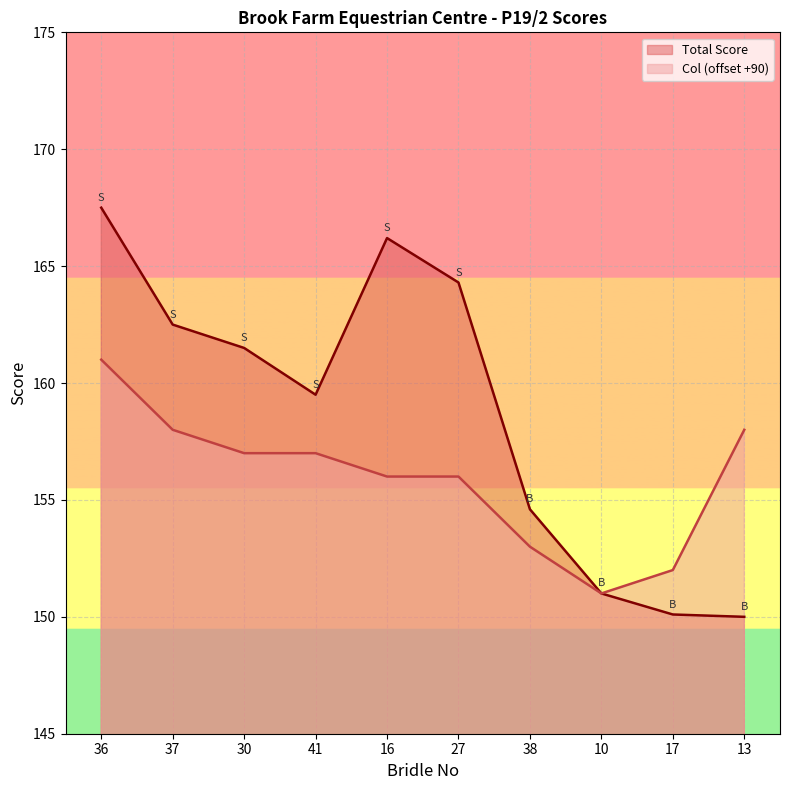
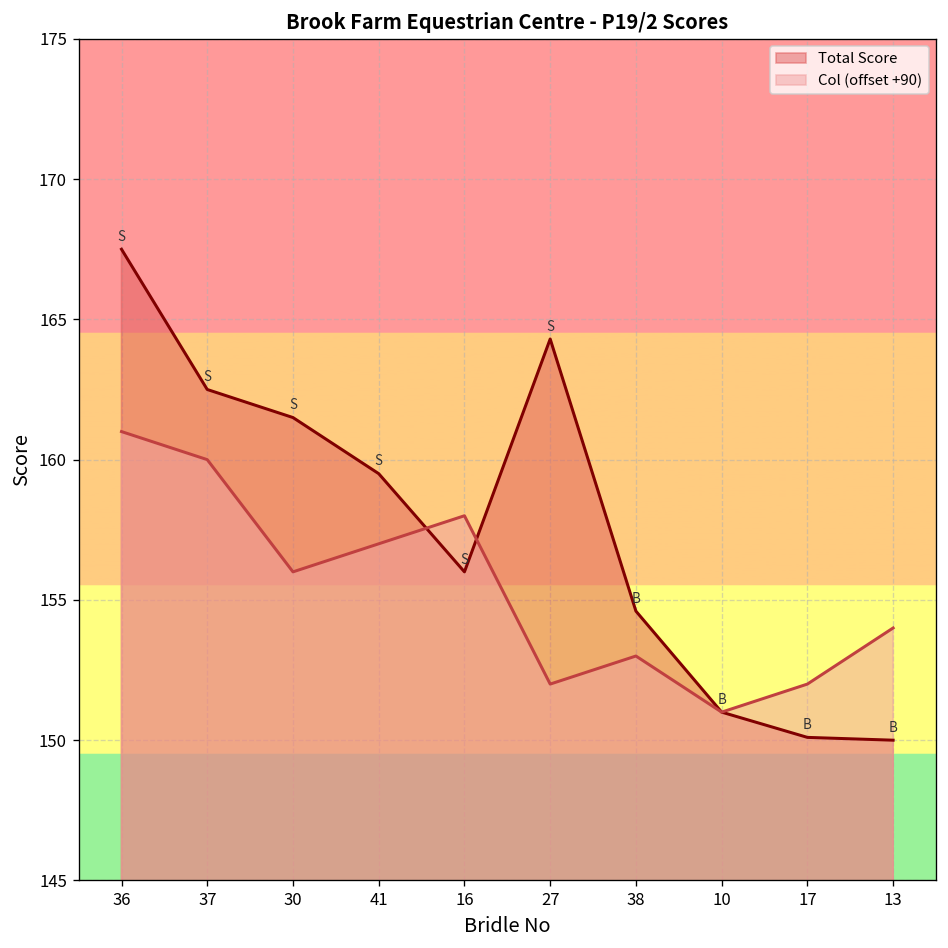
Col (offset +90), 37: 158.0 -> 160.0
Col (offset +90), 30: 157.0 -> 156.0
Total Score, 16: 166.2 -> 156.0
Col (offset +90), 16: 156.0 -> 158.0
Col (offset +90), 27: 156.0 -> 152.0
Col (offset +90), 13: 158.0 -> 154.0
